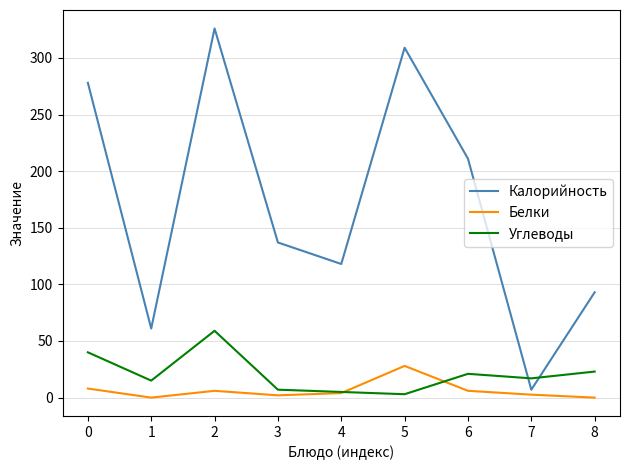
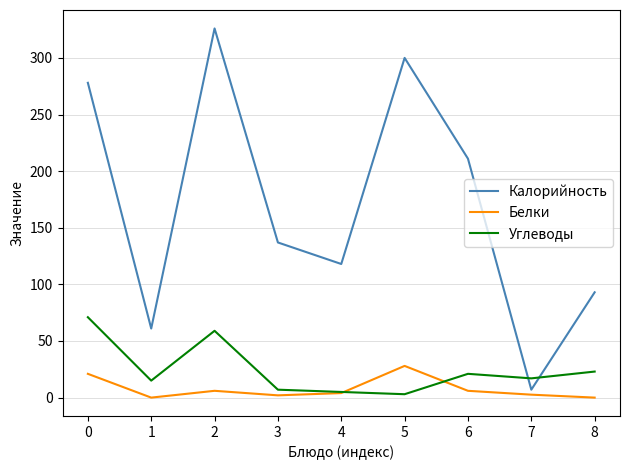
Белки, 0: 8 -> 21
Углеводы, 0: 40 -> 71
Калорийность, 5: 309 -> 300
